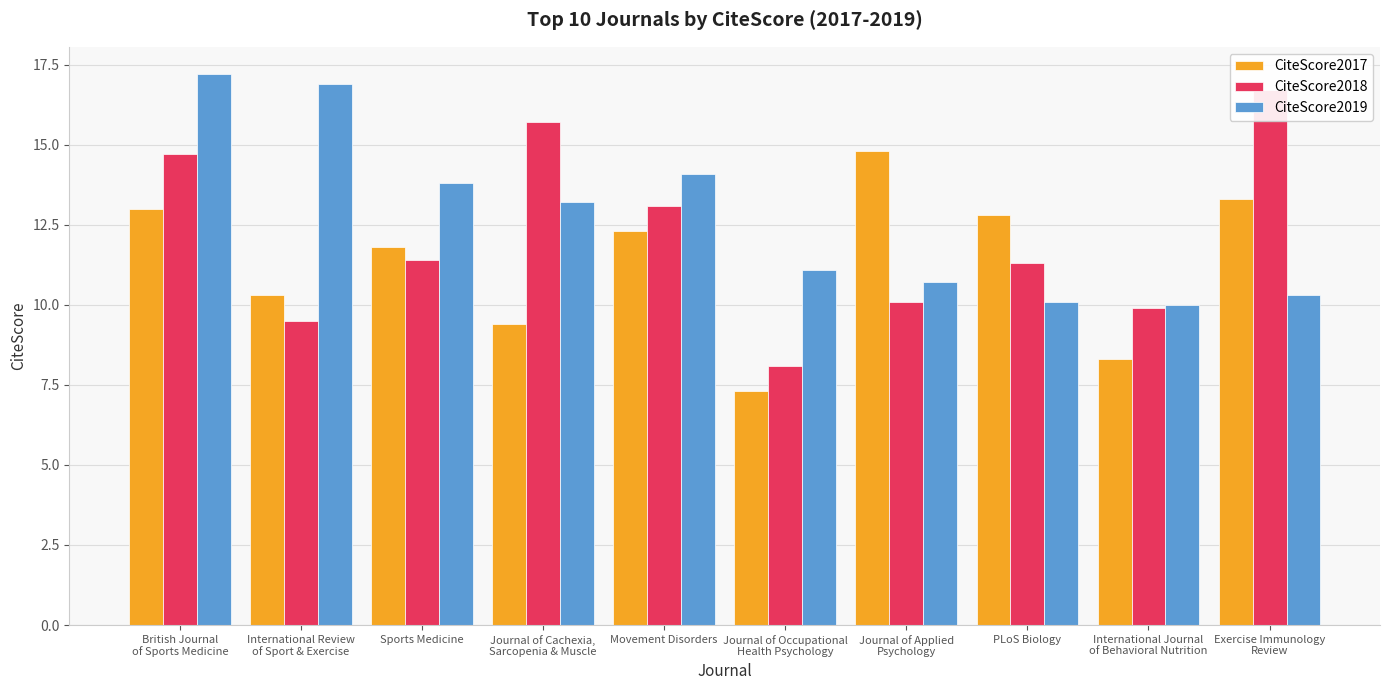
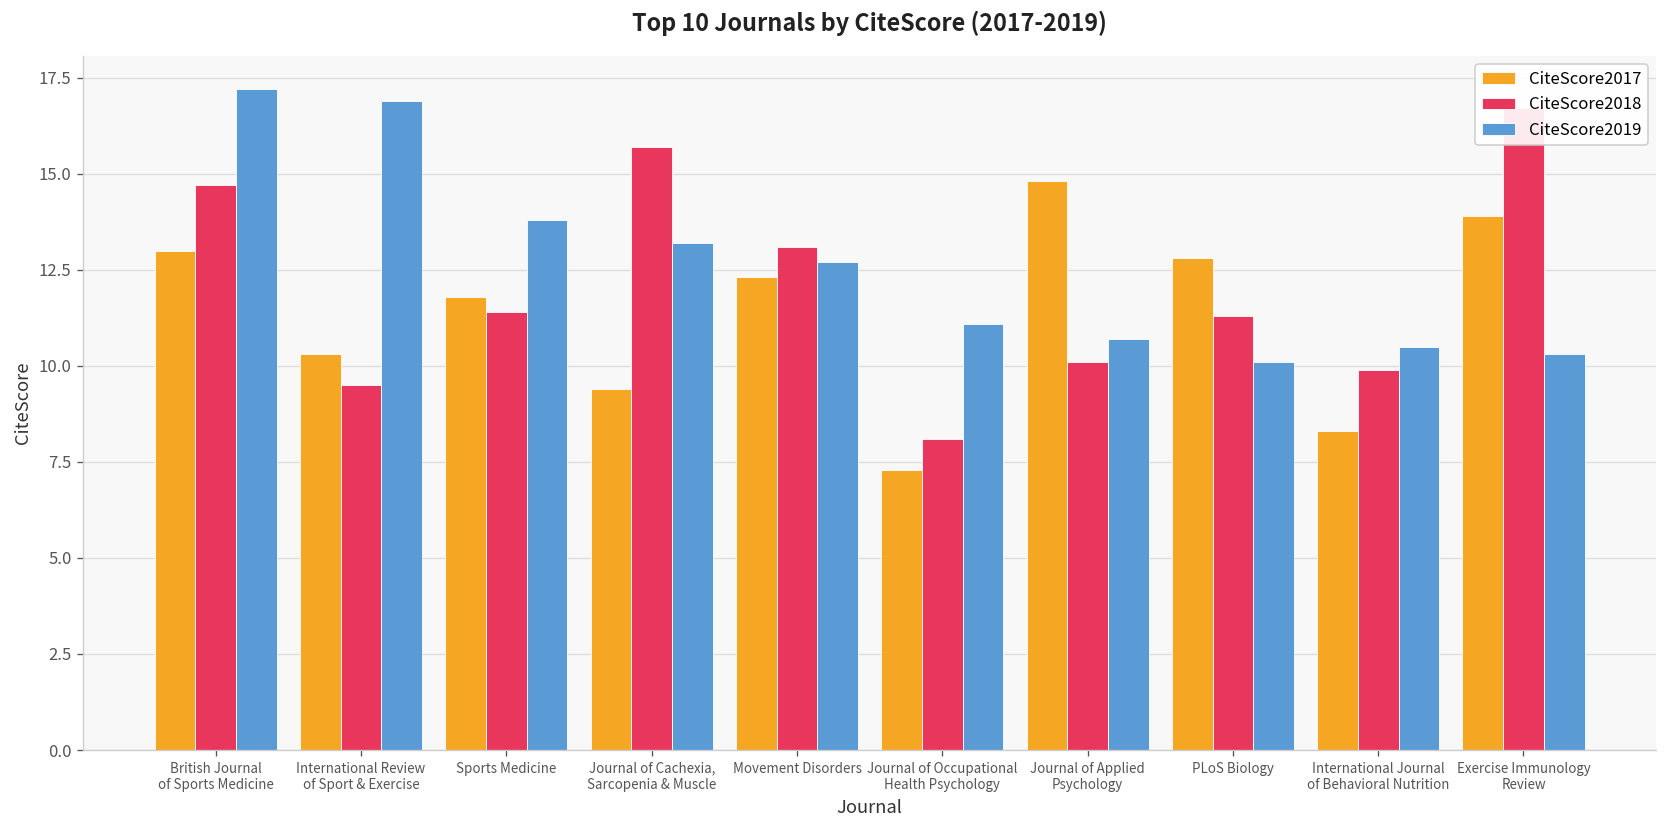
CiteScore2019, Movement Disorders: 14.1 -> 12.7
CiteScore2019, International Journal of Behavioral Nutrition: 10.0 -> 10.5
CiteScore2017, Exercise Immunology Review: 13.3 -> 13.9
